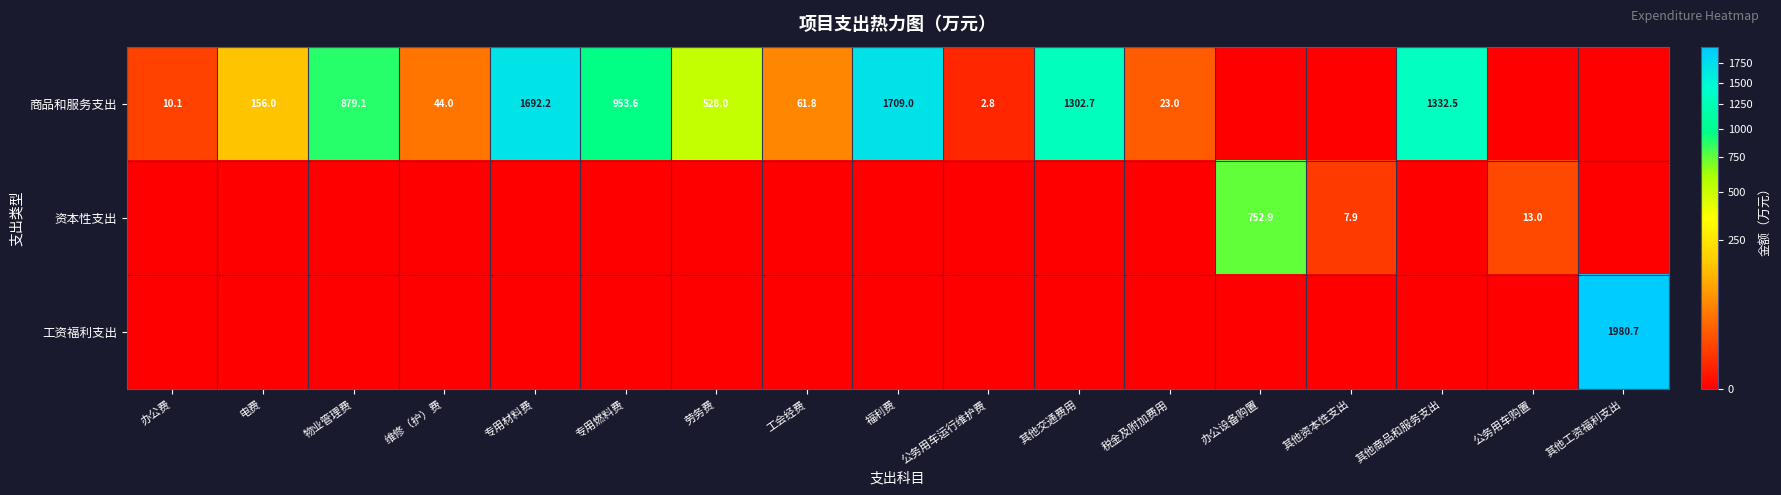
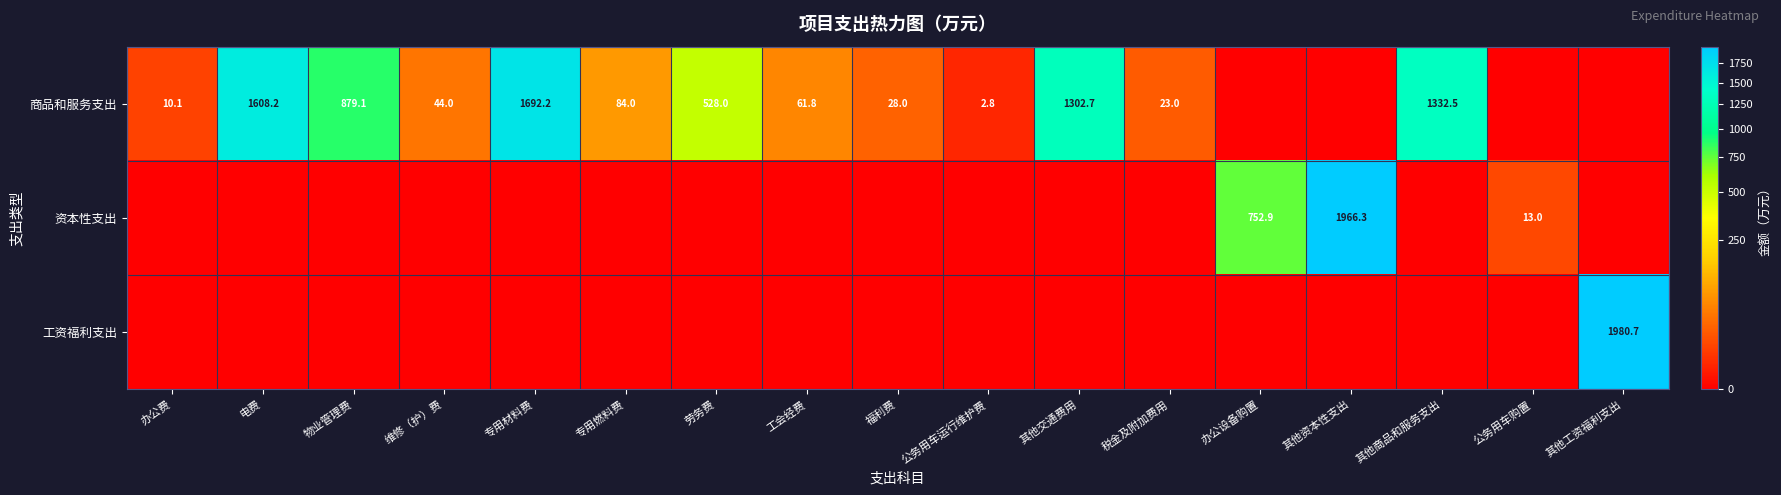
商品和服务支出, 电费: 156.0 -> 1608.2
商品和服务支出, 专用燃料费: 953.6 -> 84.0
商品和服务支出, 福利费: 1709.0 -> 28.0
资本性支出, 其他资本性支出: 7.9 -> 1966.3
